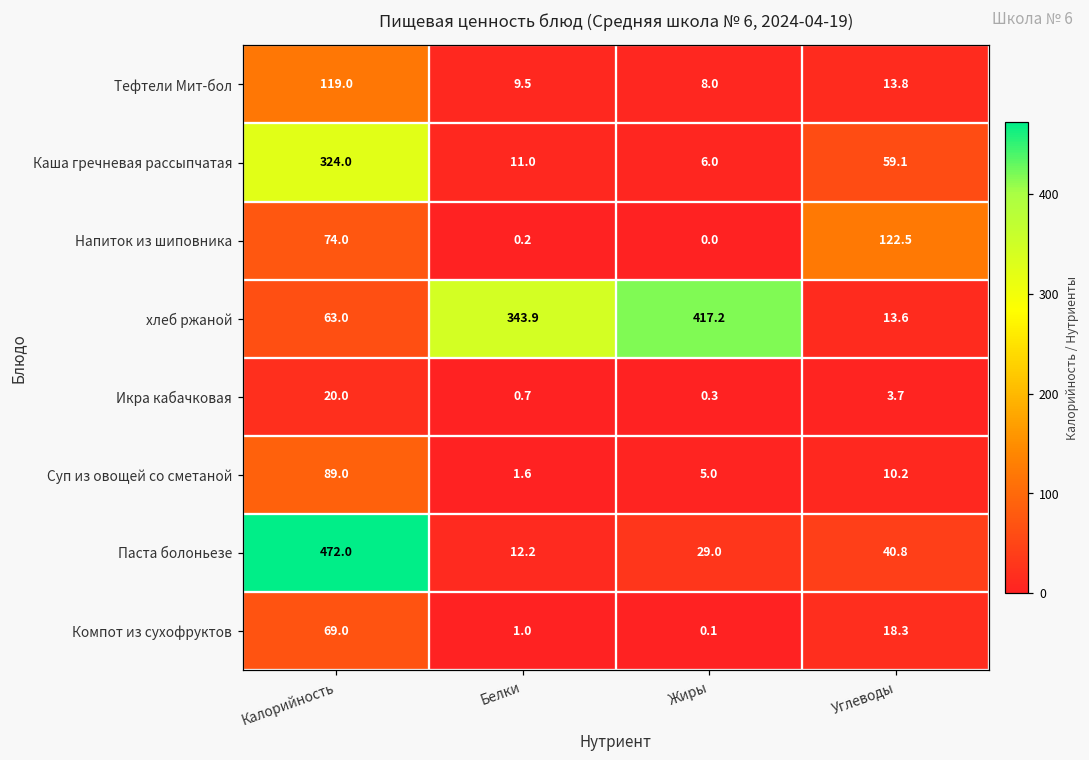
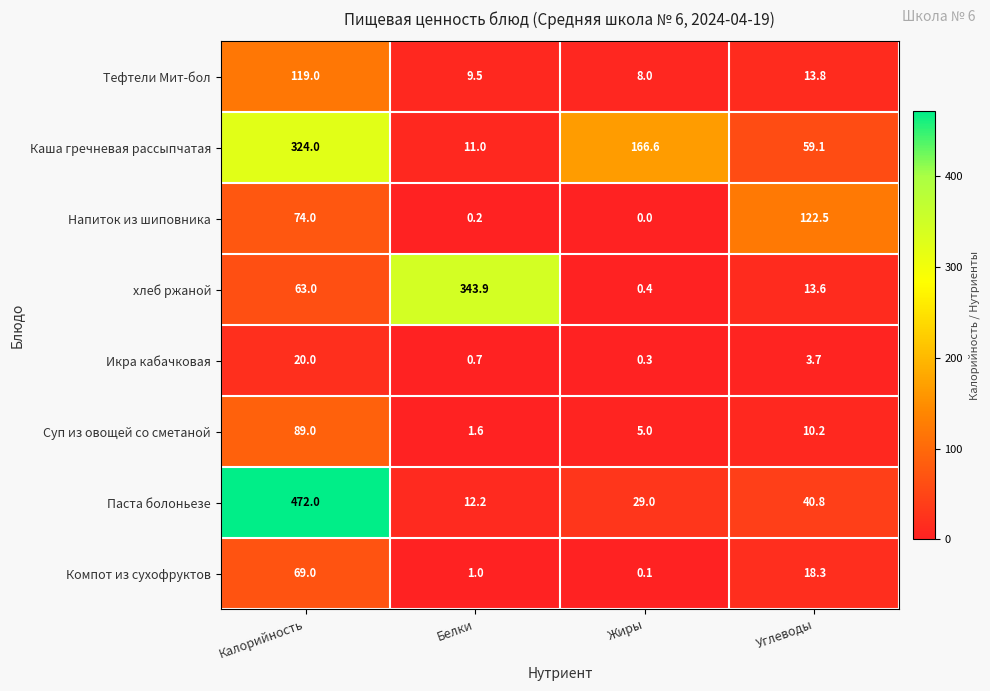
Каша гречневая рассыпчатая, Жиры: 6.0 -> 166.6
хлеб ржаной, Жиры: 417.2 -> 0.4
